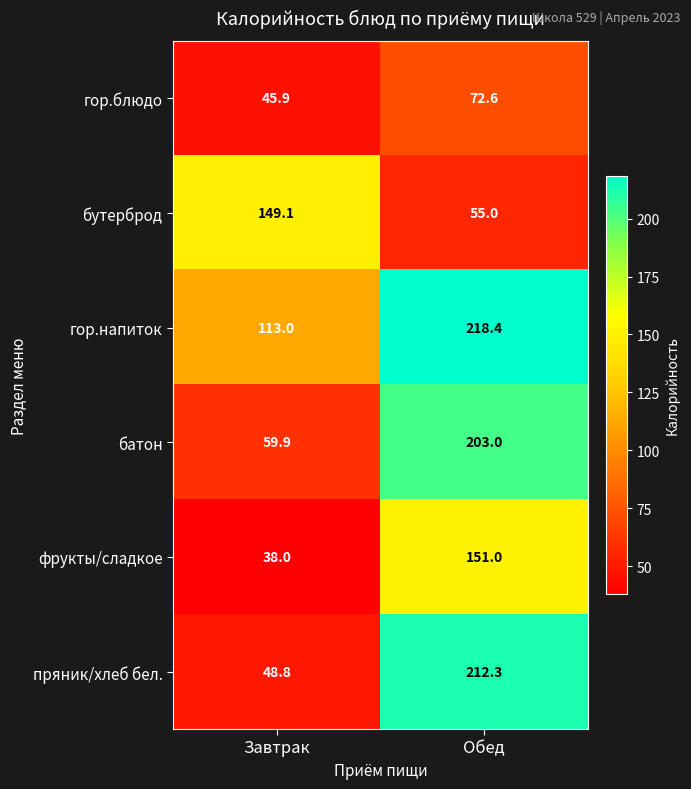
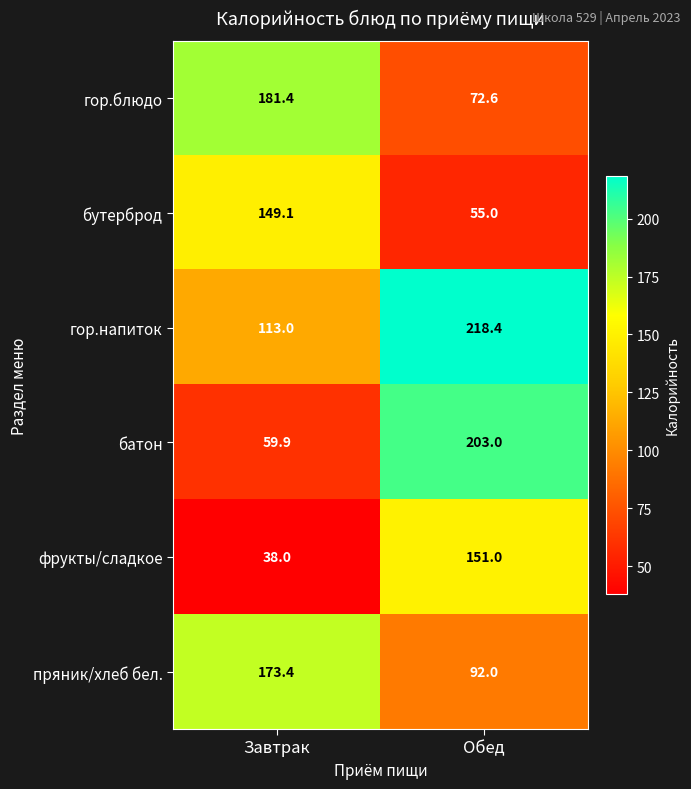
гор.блюдо, Завтрак: 45.9 -> 181.4
пряник/хлеб бел., Завтрак: 48.8 -> 173.4
пряник/хлеб бел., Обед: 212.3 -> 92.0
